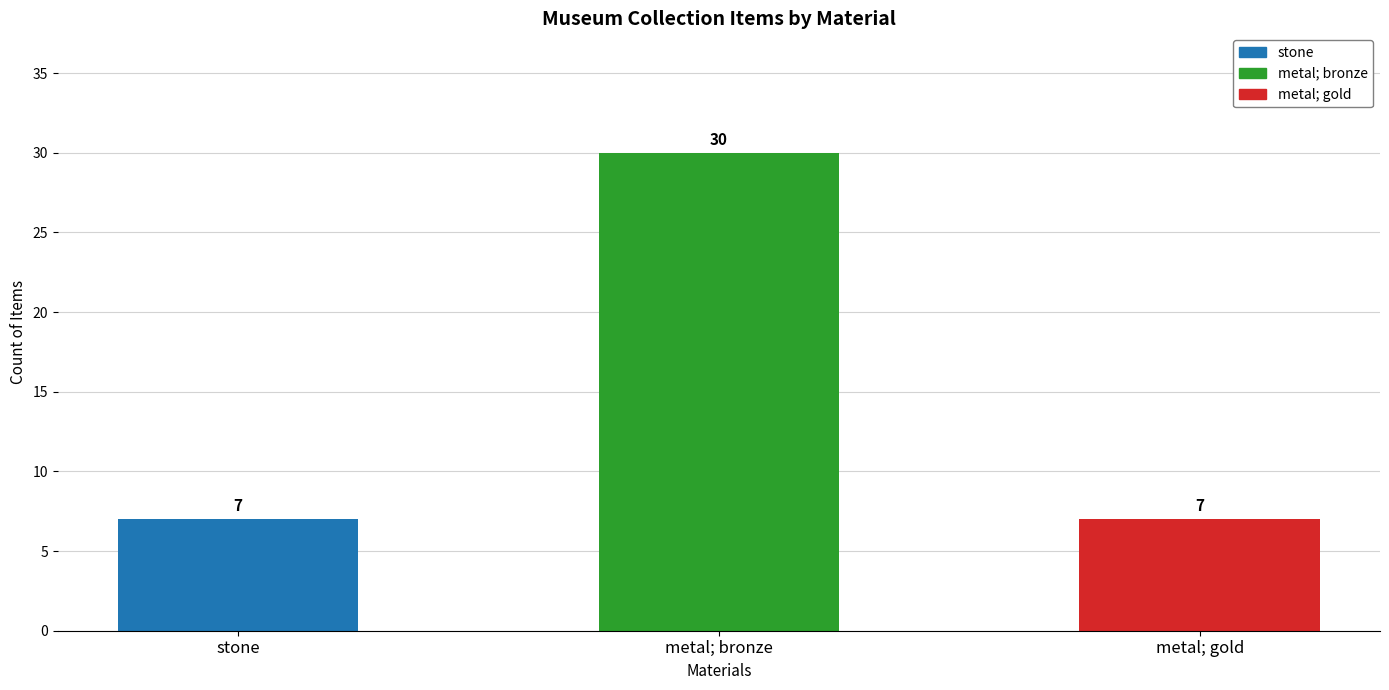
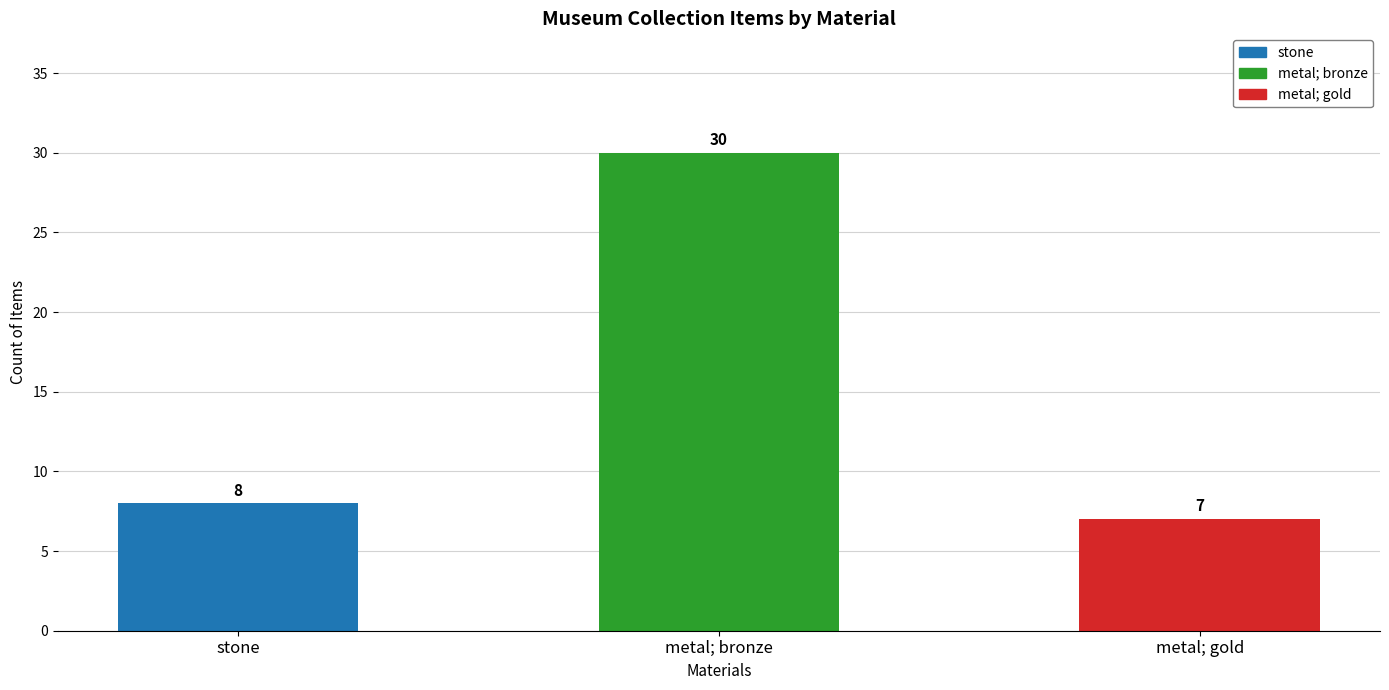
stone: 7 -> 8
